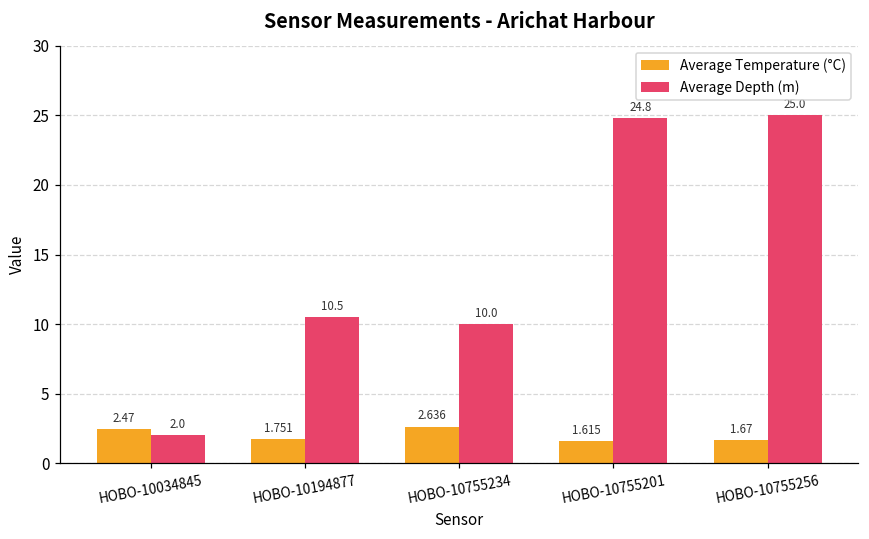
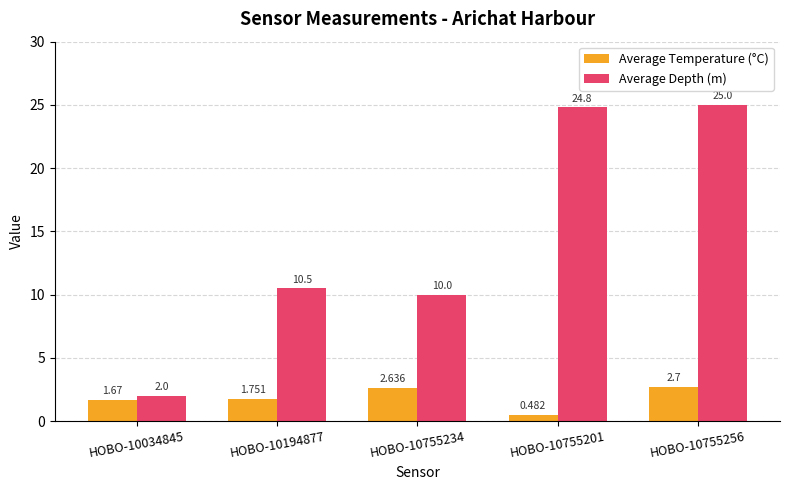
Average Temperature (°C), HOBO-10034845: 2.47 -> 1.67
Average Temperature (°C), HOBO-10755201: 1.615 -> 0.482
Average Temperature (°C), HOBO-10755256: 1.67 -> 2.7
